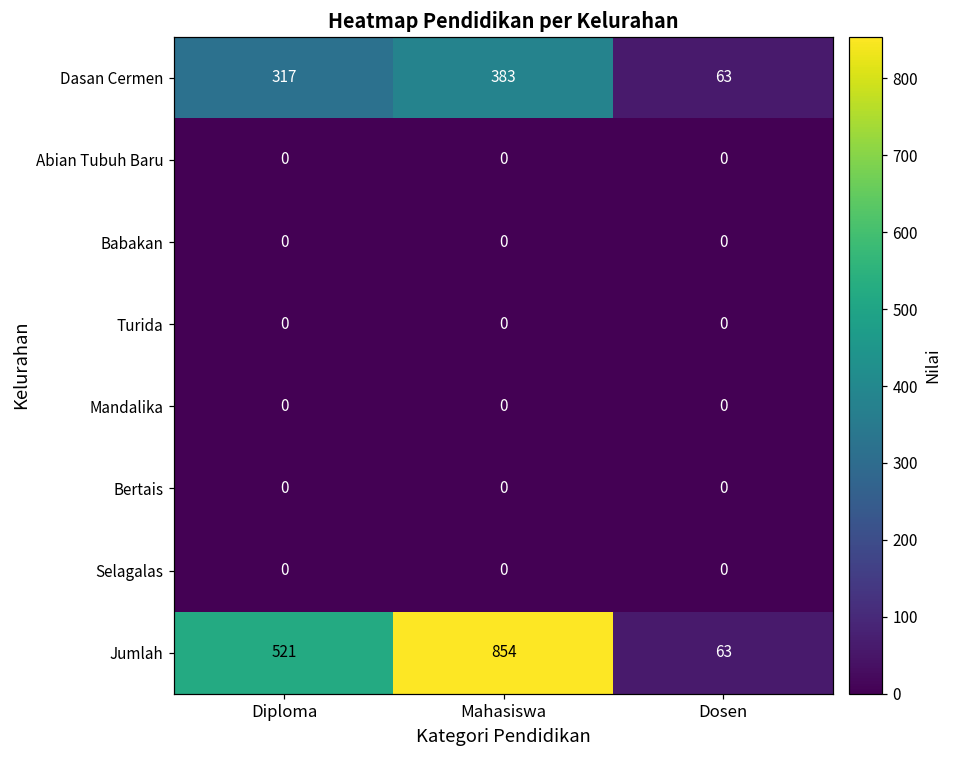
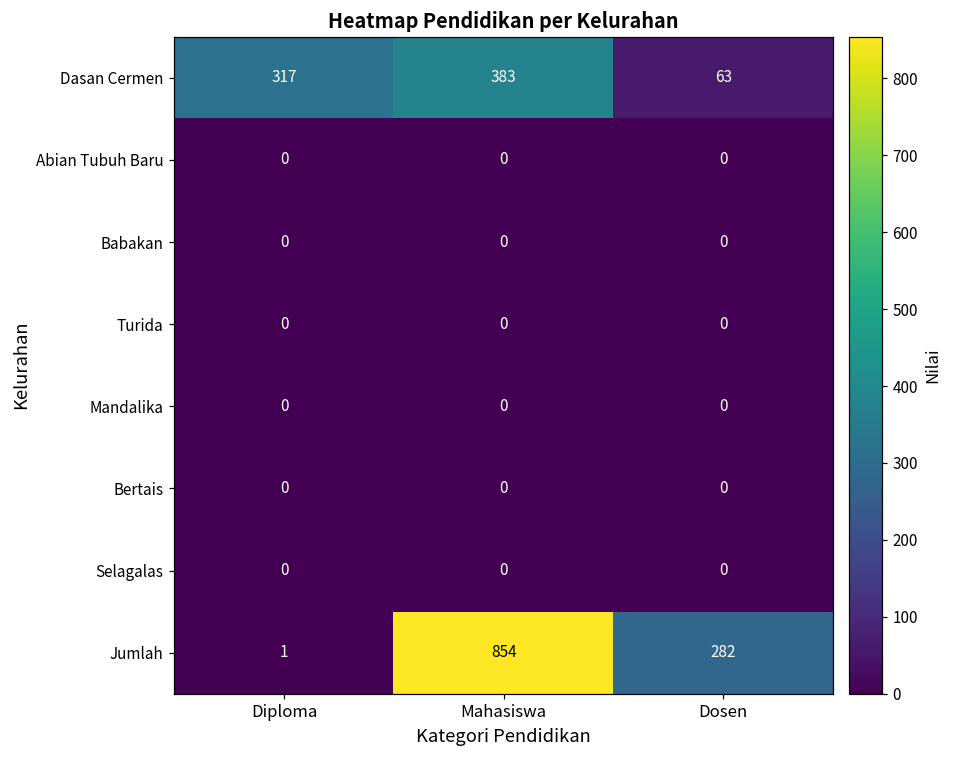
Jumlah, Diploma: 521 -> 1
Jumlah, Dosen: 63 -> 282
